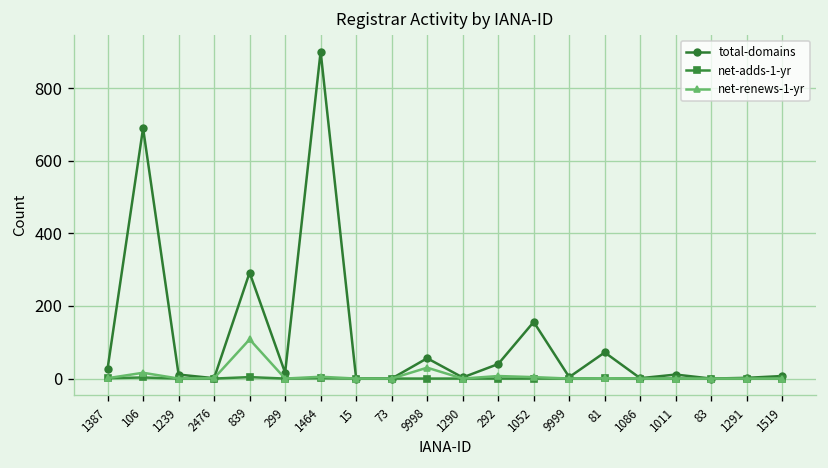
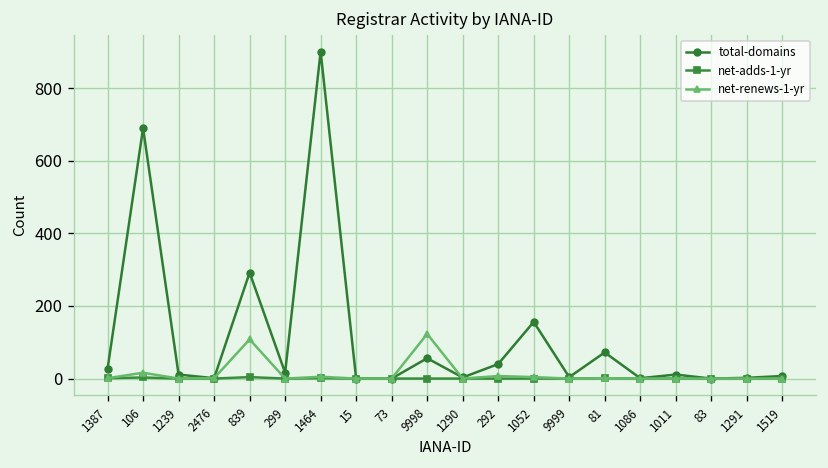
net-renews-1-yr, 9998: 30 -> 120
